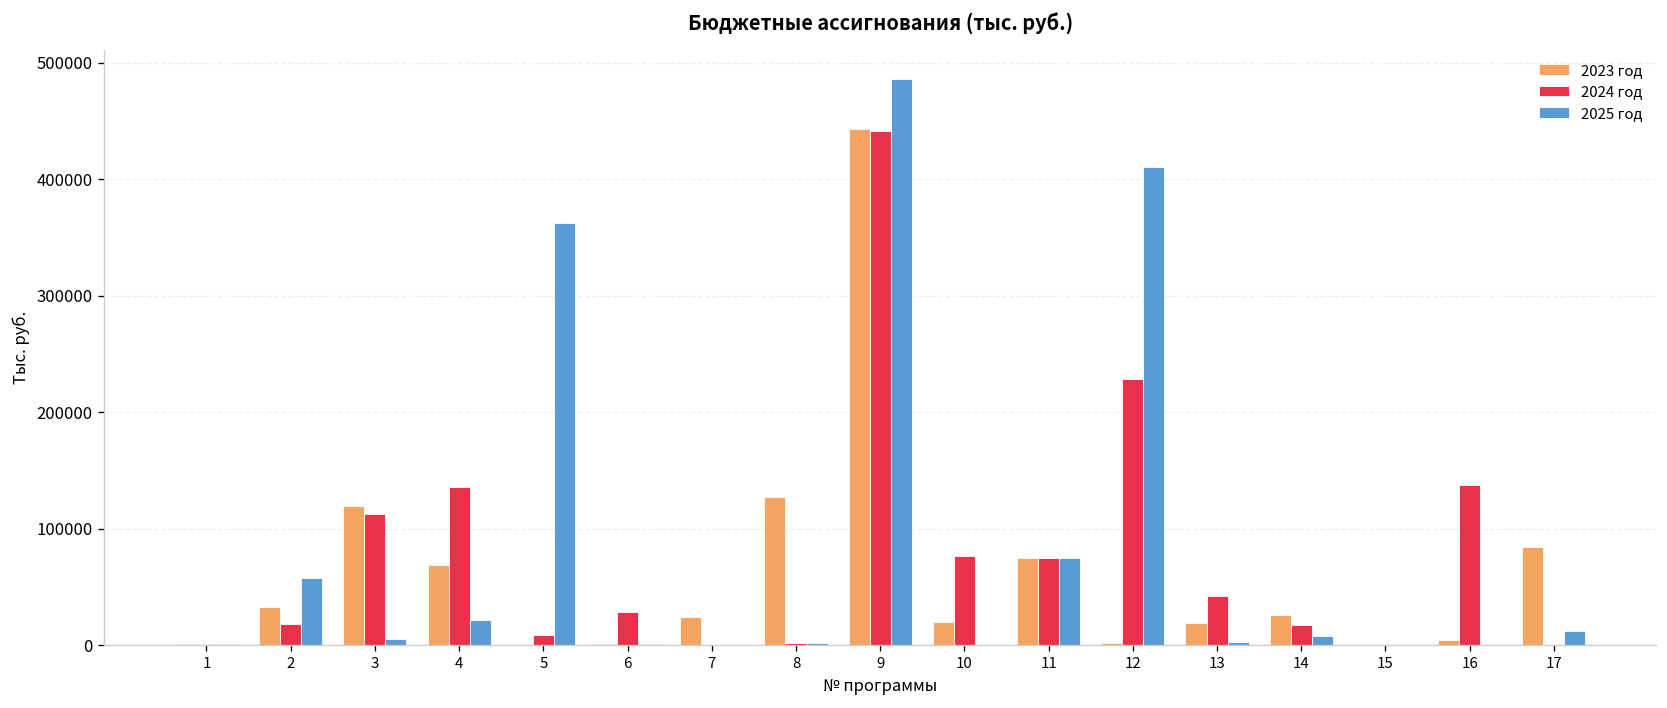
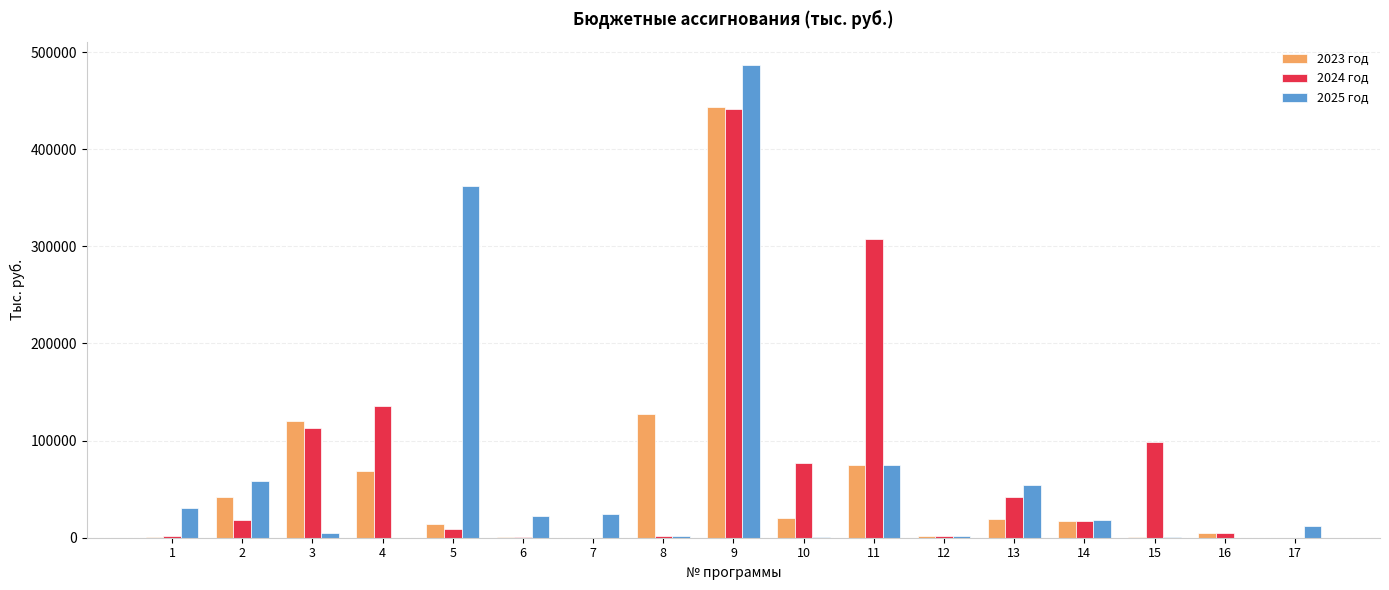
2025 год, 1: 0 -> 30000
2023 год, 2: 30000 -> 40000
2025 год, 4: 20000 -> 0
2023 год, 5: 0 -> 10000
2024 год, 6: 30000 -> 0
2025 год, 6: 0 -> 20000
2023 год, 7: 20000 -> 0
2025 год, 7: 0 -> 20000
2024 год, 11: 70000 -> 310000
2024 год, 12: 230000 -> 0
2025 год, 12: 410000 -> 0
2025 год, 13: 0 -> 50000
2023 год, 14: 30000 -> 20000
2025 год, 14: 10000 -> 20000
2024 год, 15: 0 -> 100000
2024 год, 16: 140000 -> 10000
2023 год, 17: 80000 -> 0
